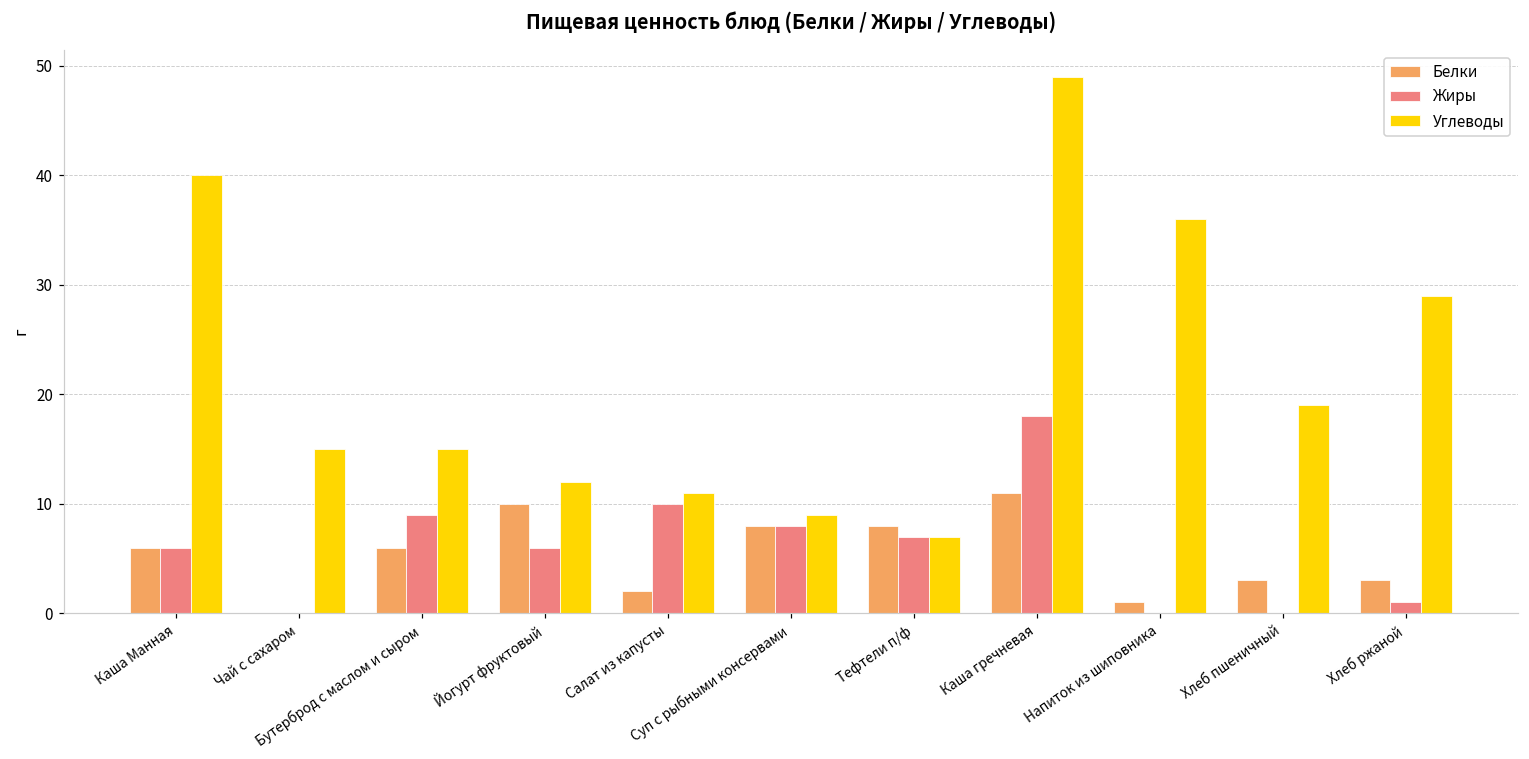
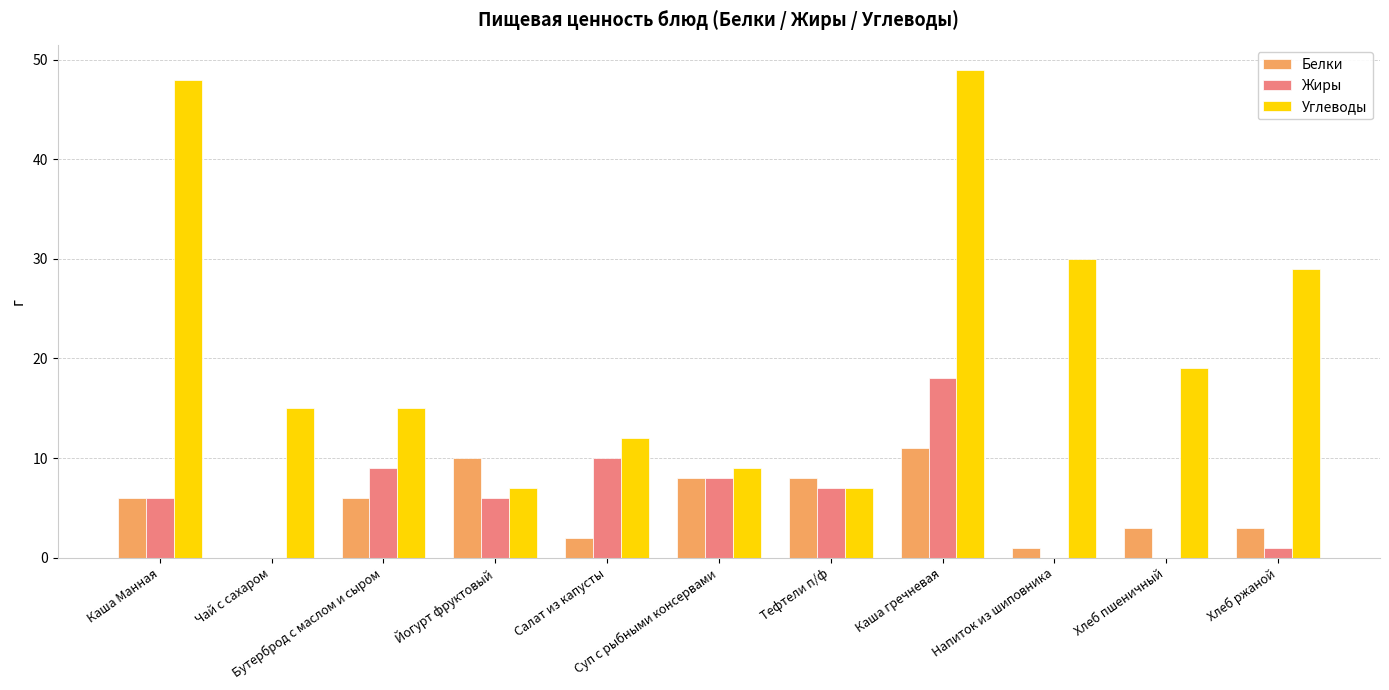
Углеводы, Каша Манная: 40 -> 48
Углеводы, Йогурт фруктовый: 12 -> 7
Углеводы, Салат из капусты: 11 -> 12
Углеводы, Напиток из шиповника: 36 -> 30
